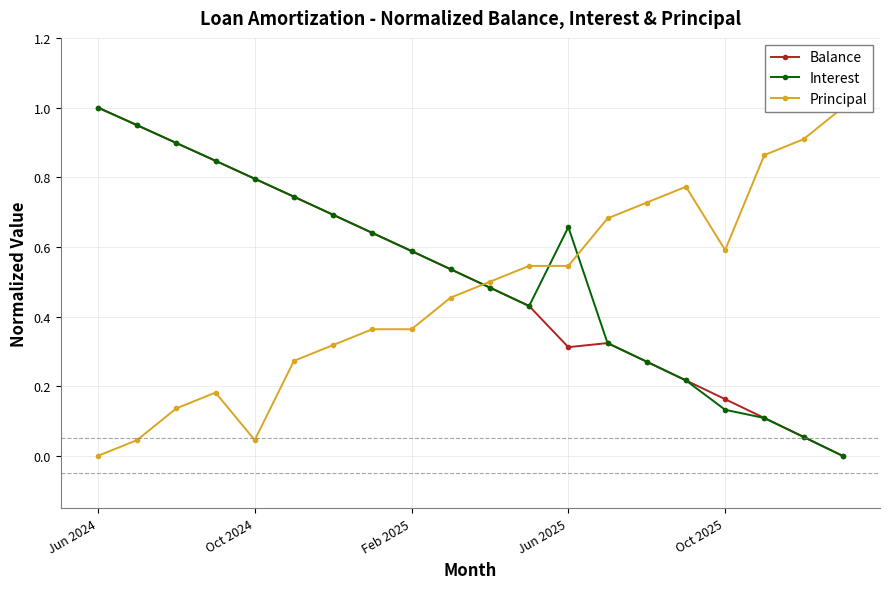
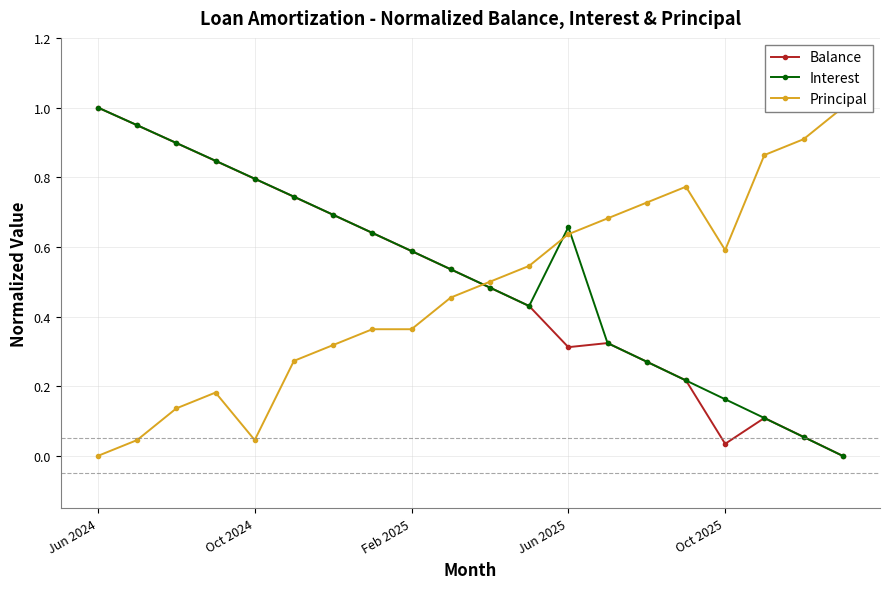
Principal, Jun 2025: 0.55 -> 0.64
Balance, Oct 2025: 0.16 -> 0.03
Interest, Oct 2025: 0.13 -> 0.16
